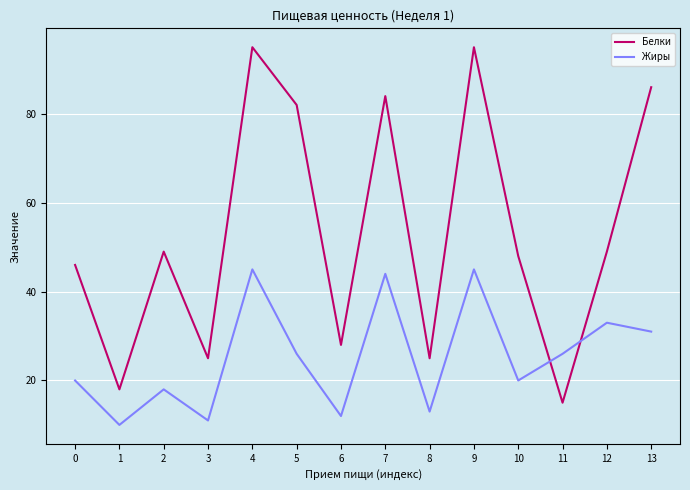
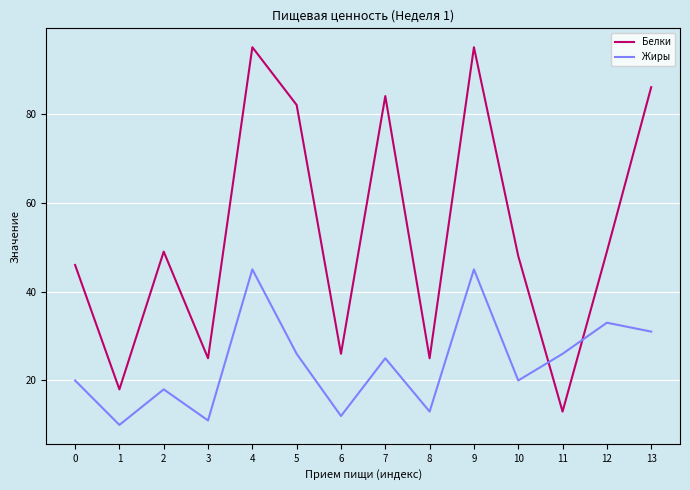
Белки, 6: 28 -> 26
Жиры, 7: 44 -> 25
Белки, 11: 15 -> 13
